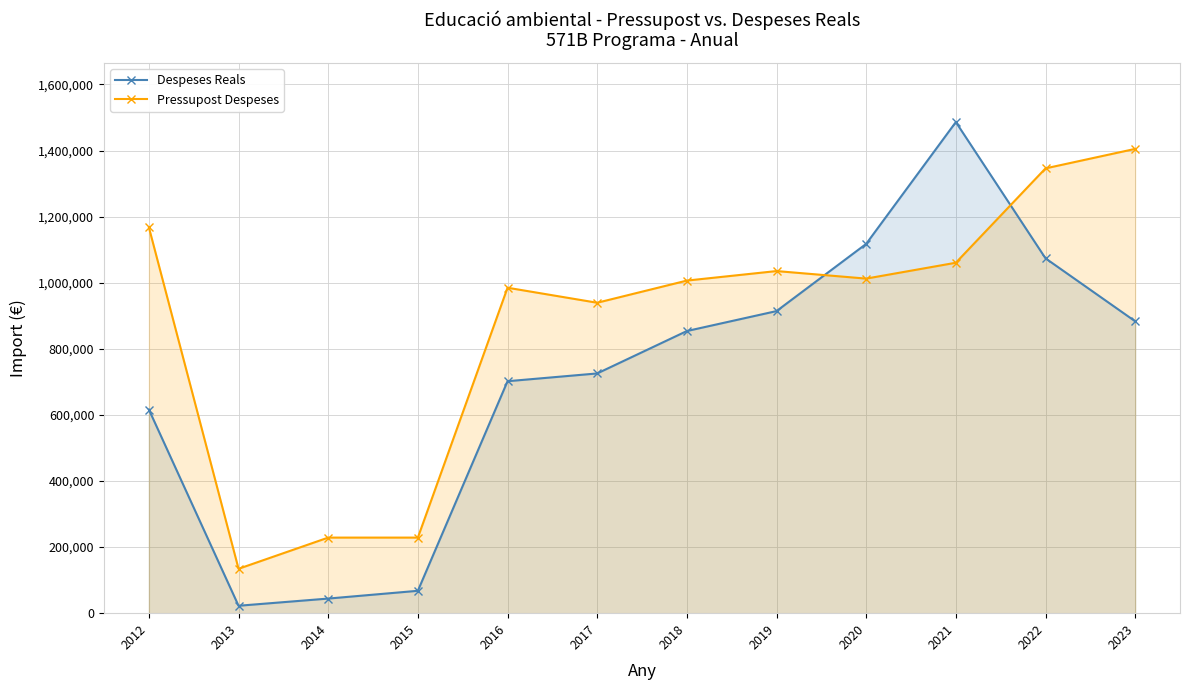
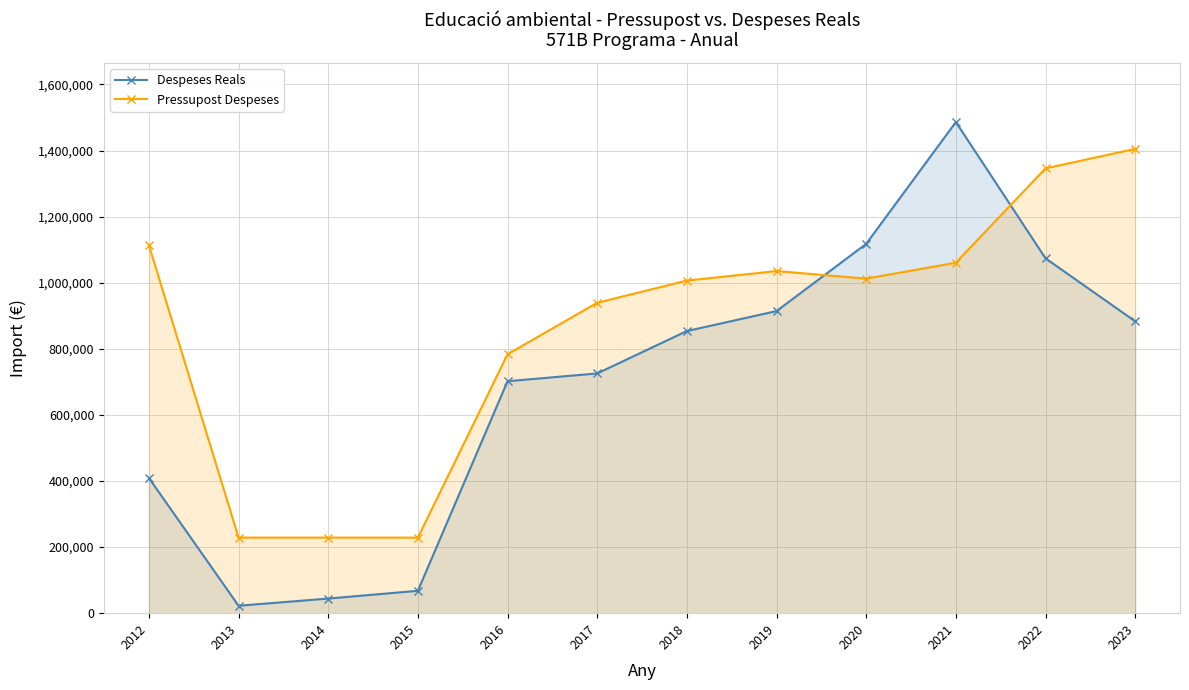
Despeses Reals, 2012: 620,000 -> 410,000
Pressupost Despeses, 2012: 1,170,000 -> 1,110,000
Pressupost Despeses, 2013: 130,000 -> 230,000
Pressupost Despeses, 2016: 980,000 -> 780,000
